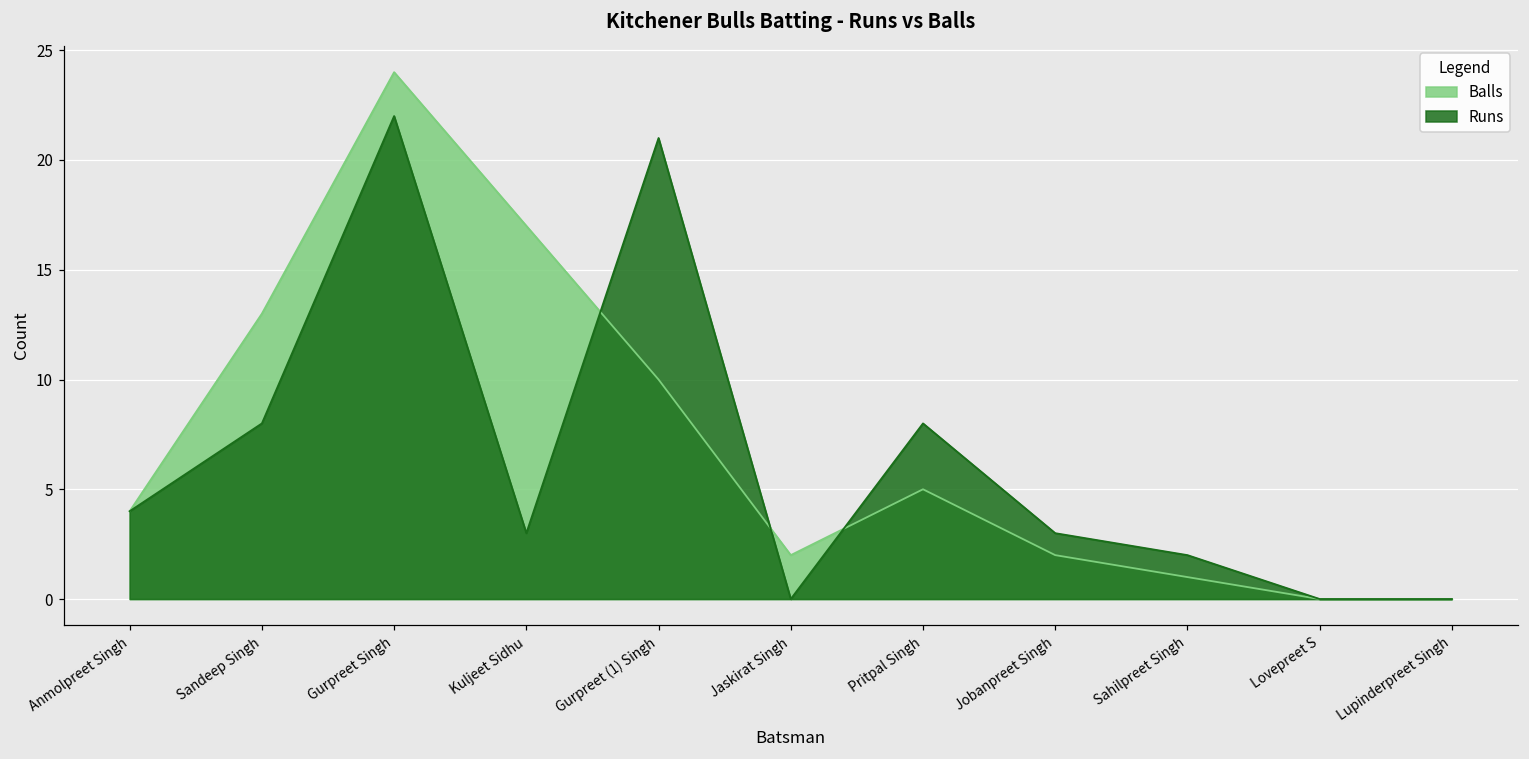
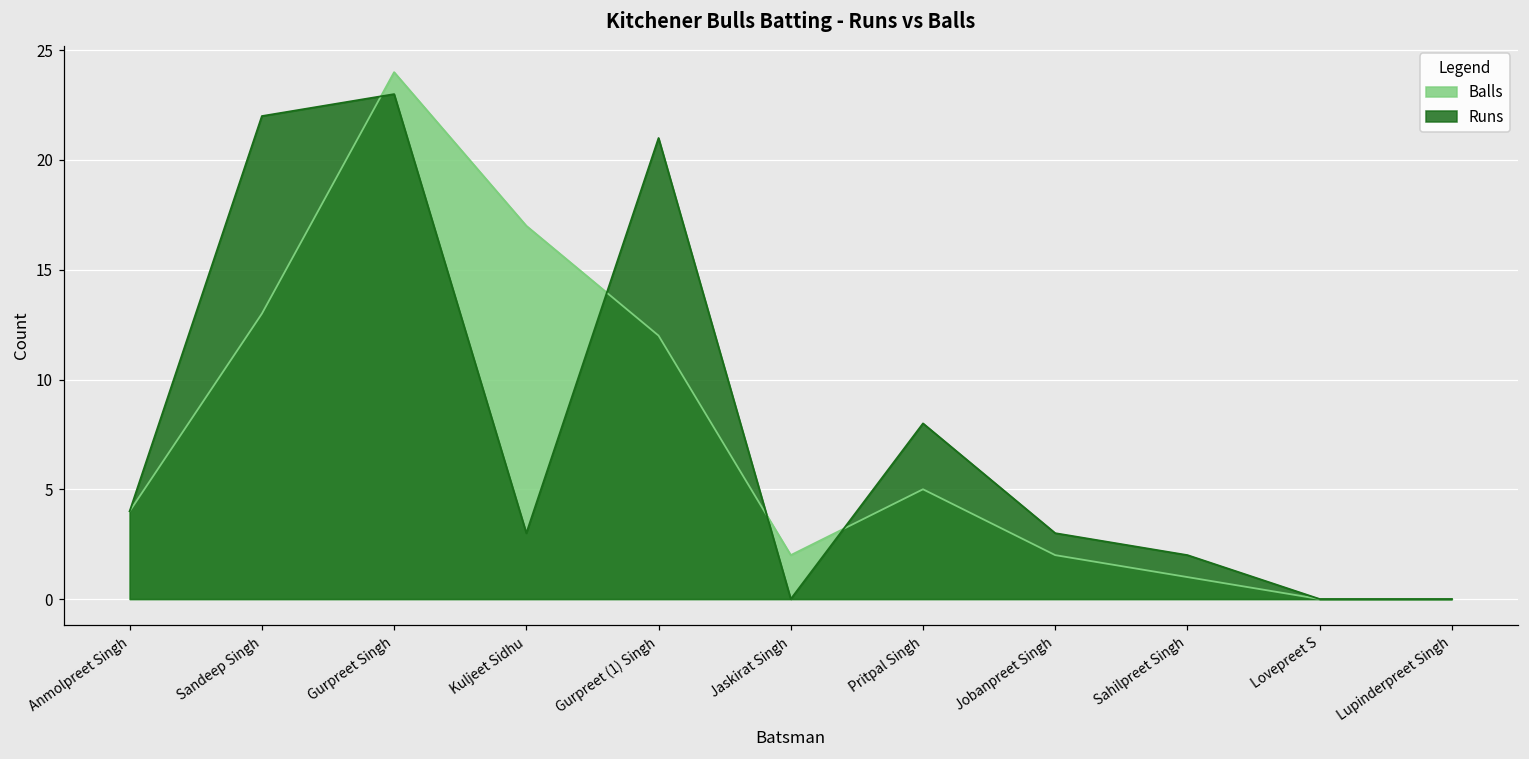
Runs, Sandeep Singh: 8 -> 22
Runs, Gurpreet Singh: 22 -> 23
Balls, Gurpreet (1) Singh: 10 -> 12
